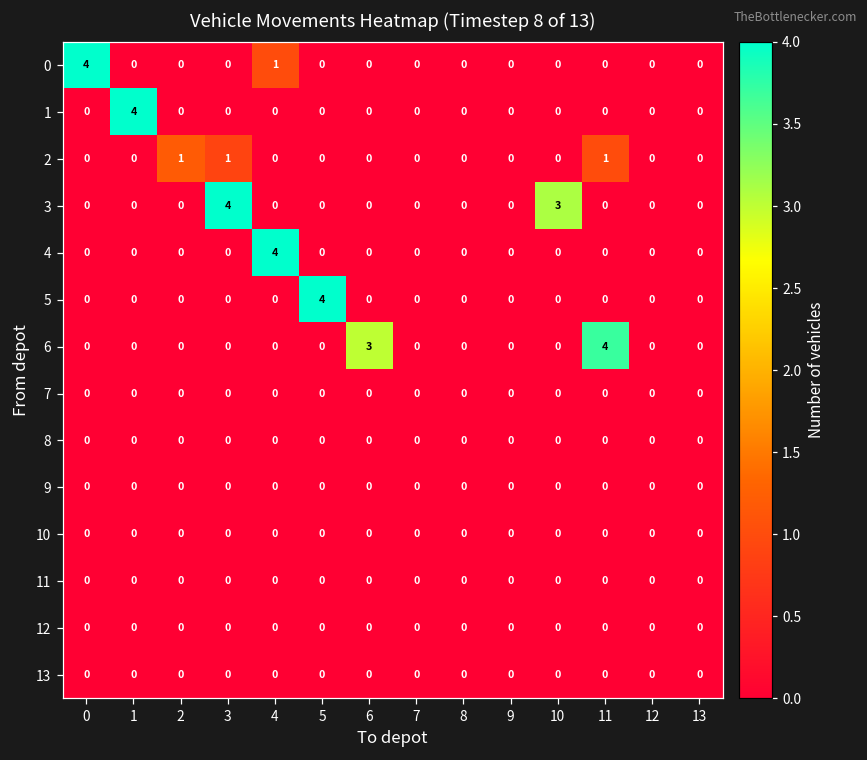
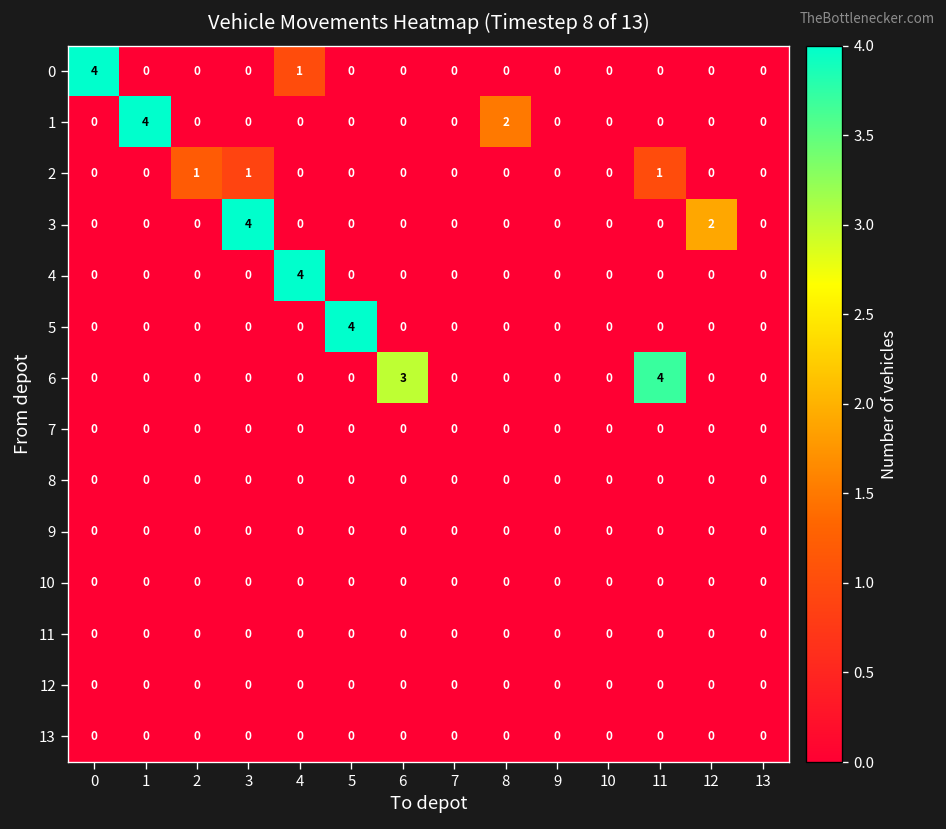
1, 8: 0 -> 2
3, 10: 3 -> 0
3, 12: 0 -> 2
